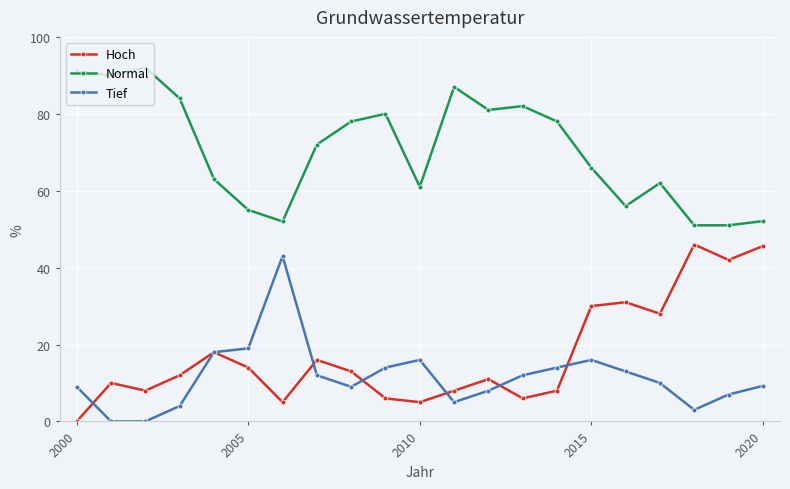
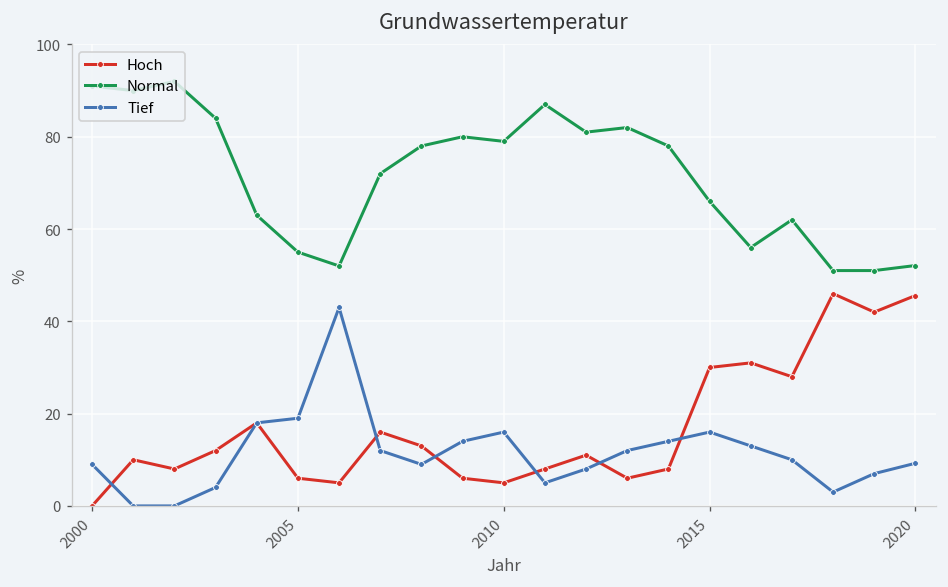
Hoch, 2005: 14 -> 6
Normal, 2010: 61 -> 79
